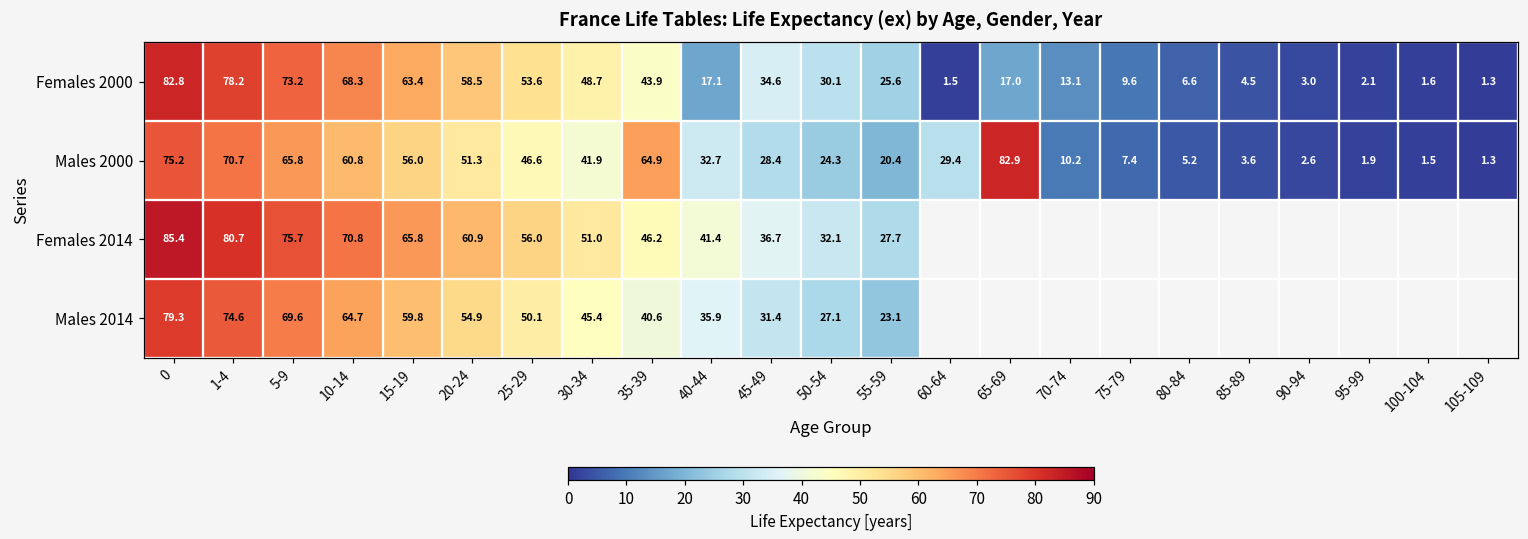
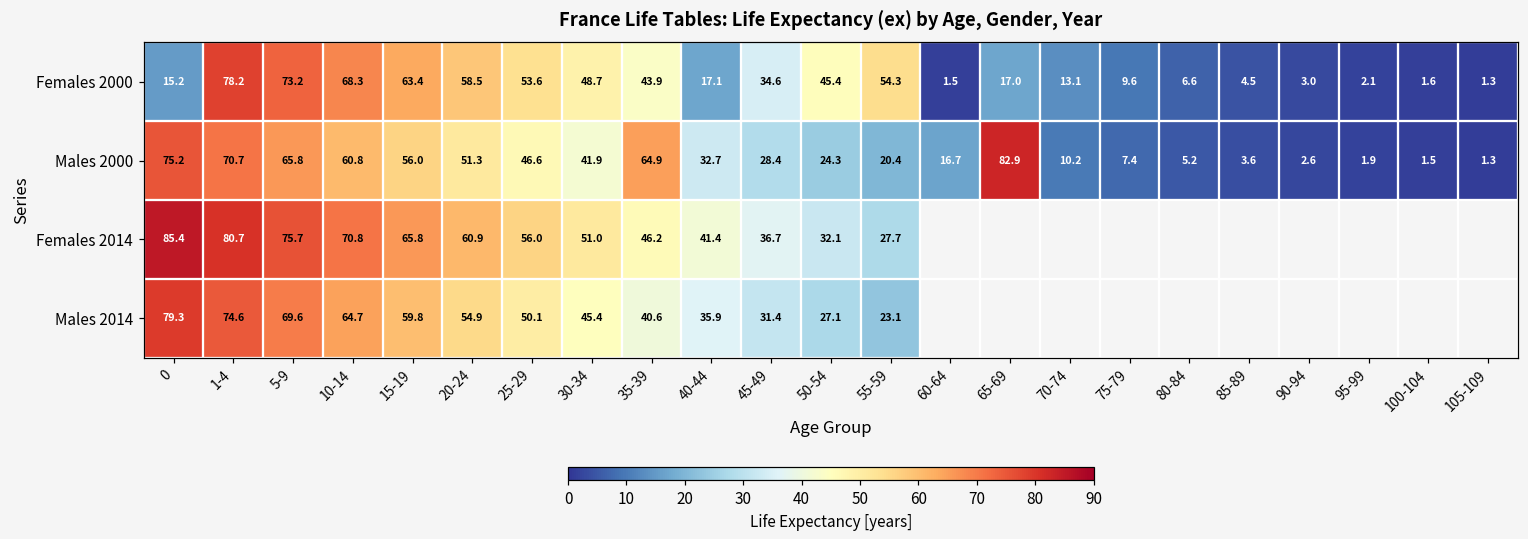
Females 2000, 0: 82.8 -> 15.2
Females 2000, 50-54: 30.1 -> 45.4
Females 2000, 55-59: 25.6 -> 54.3
Males 2000, 60-64: 29.4 -> 16.7
